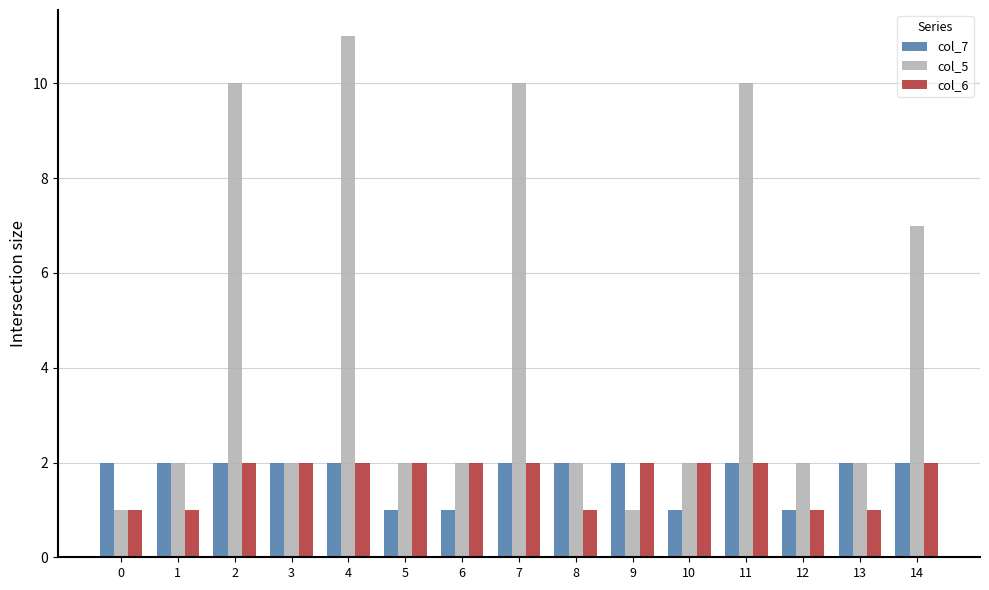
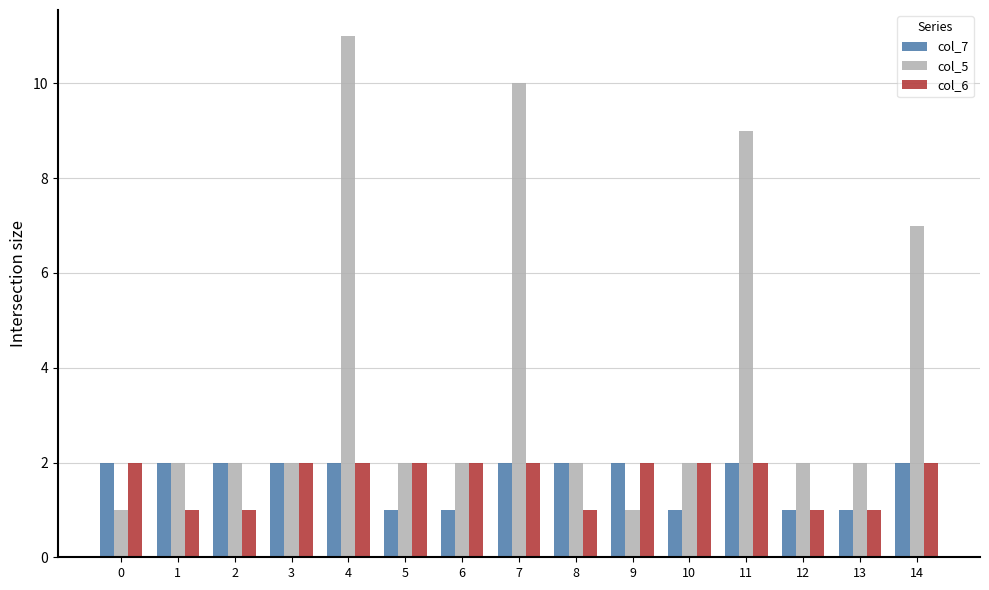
col_6, 0: 1 -> 2
col_5, 2: 10 -> 2
col_6, 2: 2 -> 1
col_5, 11: 10 -> 9
col_7, 13: 2 -> 1
